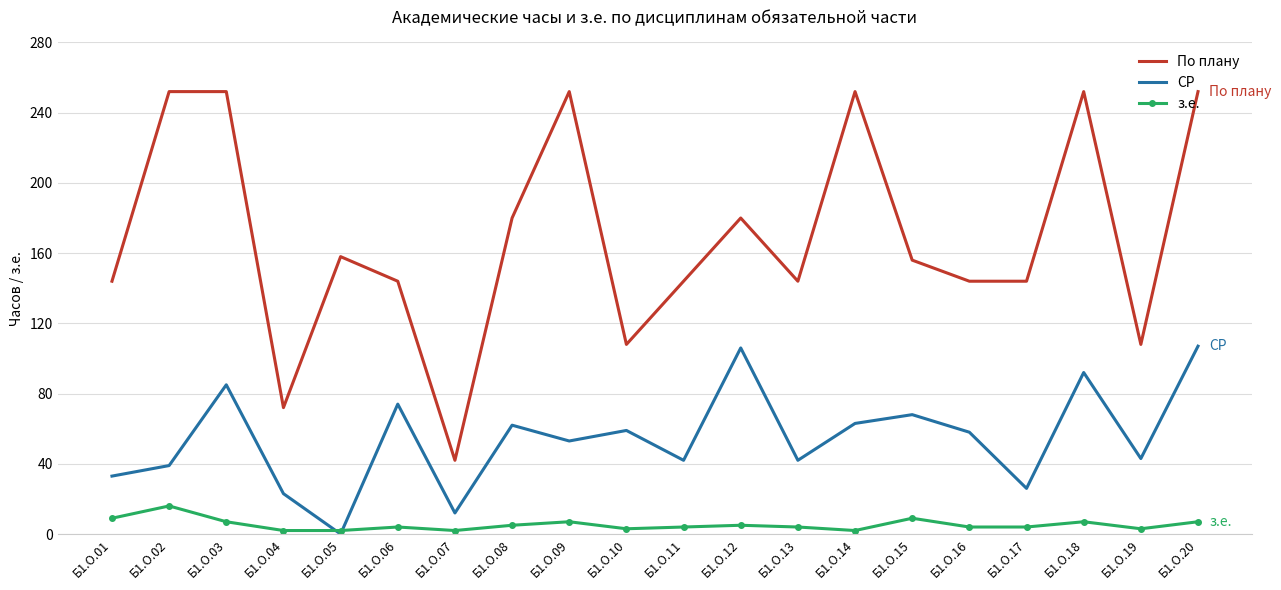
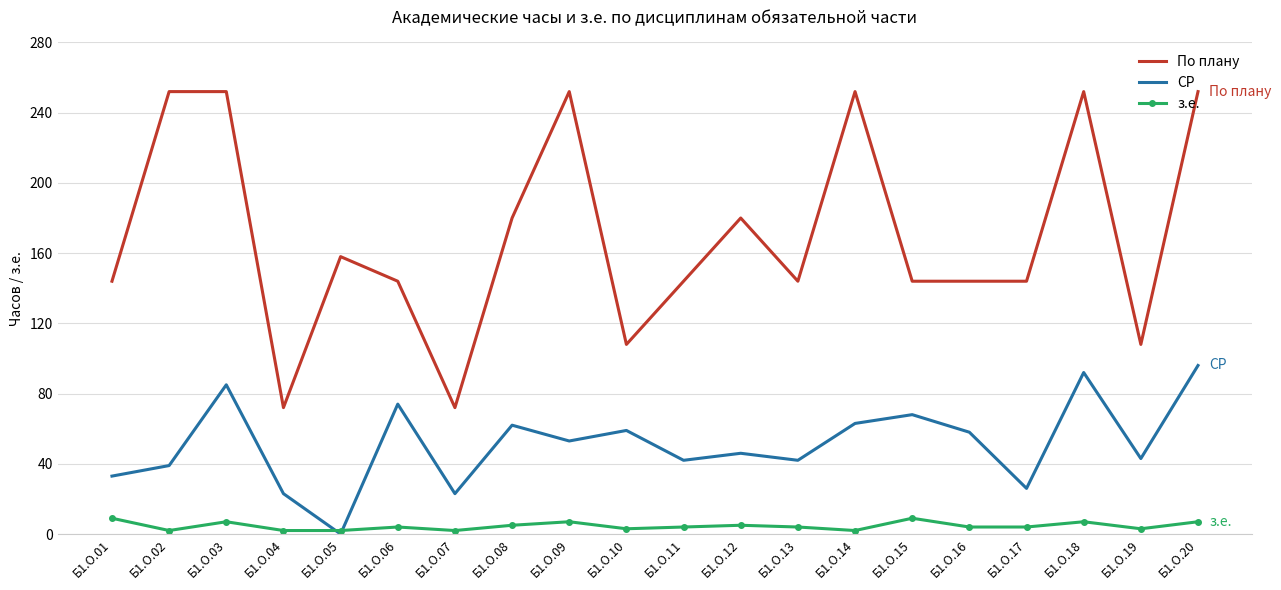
з.е., Б1.О.02: 16 -> 2
По плану, Б1.О.07: 42 -> 72
СР, Б1.О.07: 12 -> 23
СР, Б1.О.12: 106 -> 46
По плану, Б1.О.15: 156 -> 144
СР, Б1.О.20: 107 -> 96
